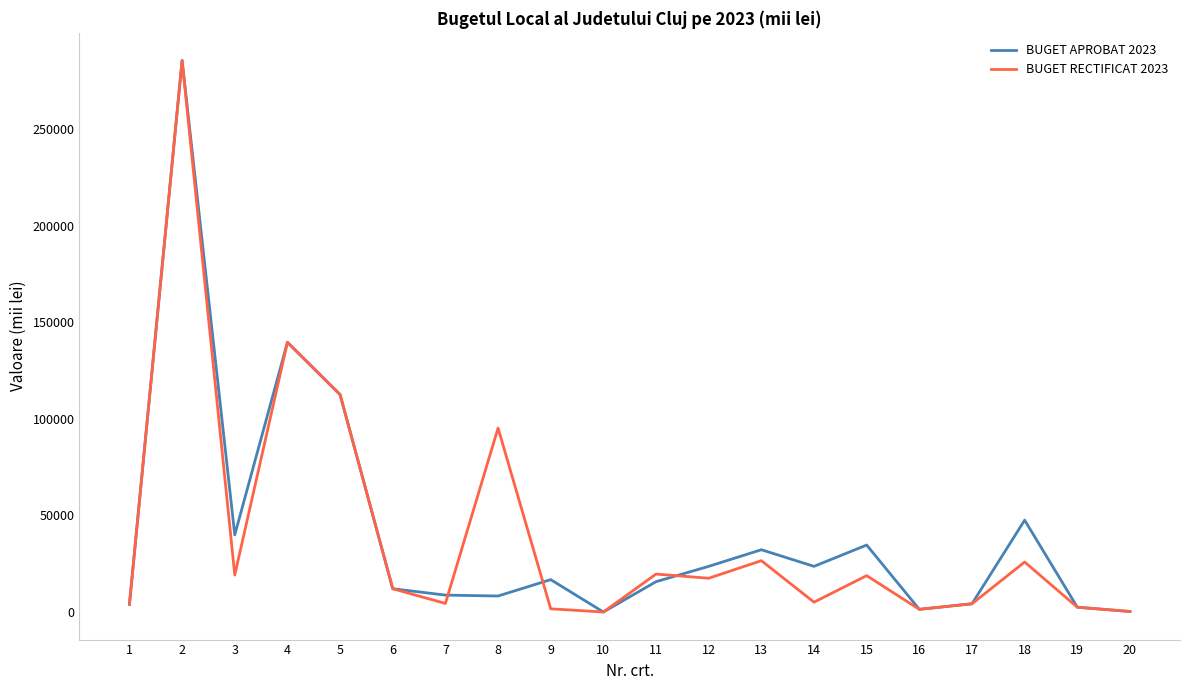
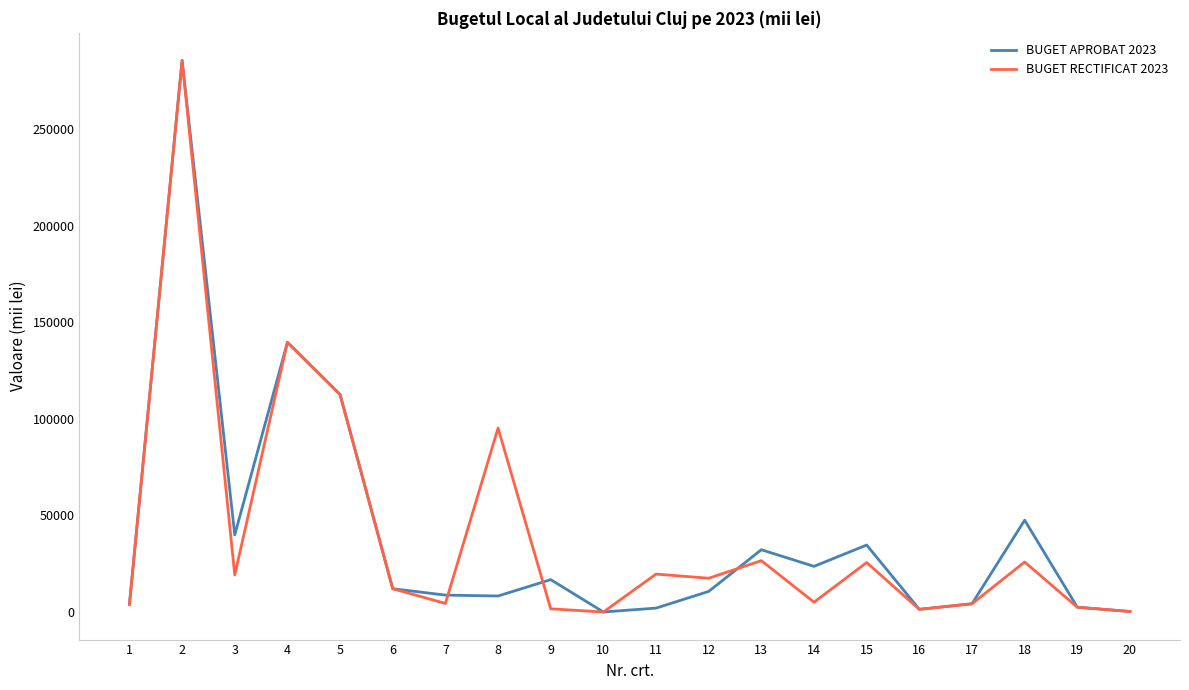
BUGET APROBAT 2023, 11: 16000 -> 2000
BUGET APROBAT 2023, 12: 24000 -> 11000
BUGET RECTIFICAT 2023, 15: 19000 -> 26000
